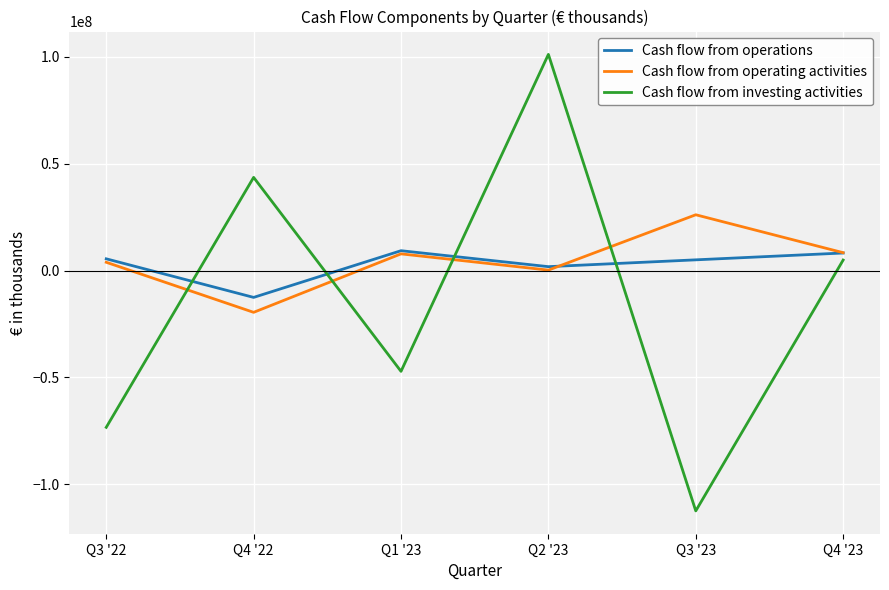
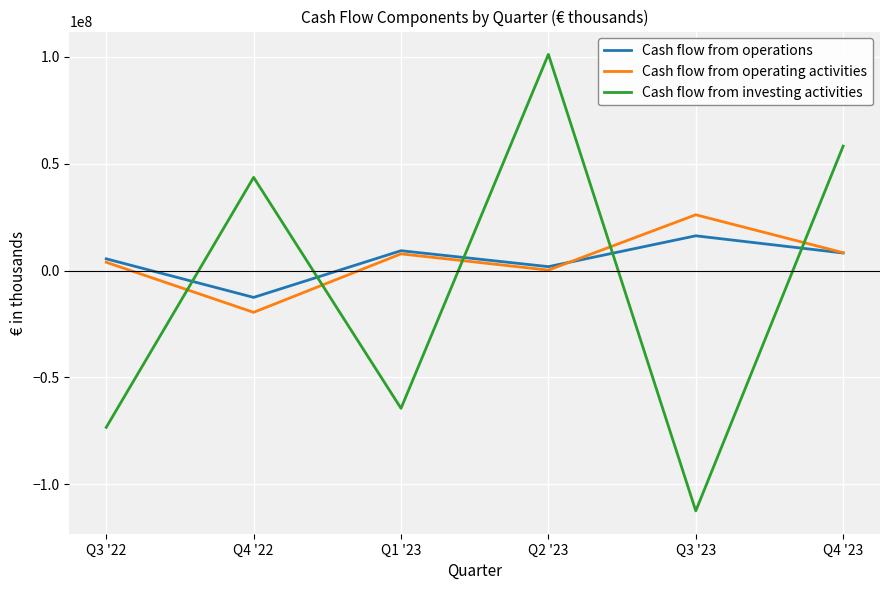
Cash flow from investing activities, Q1 '23: -47000000 -> -64000000
Cash flow from operations, Q3 '23: 5000000 -> 16000000
Cash flow from investing activities, Q4 '23: 5000000 -> 58000000
